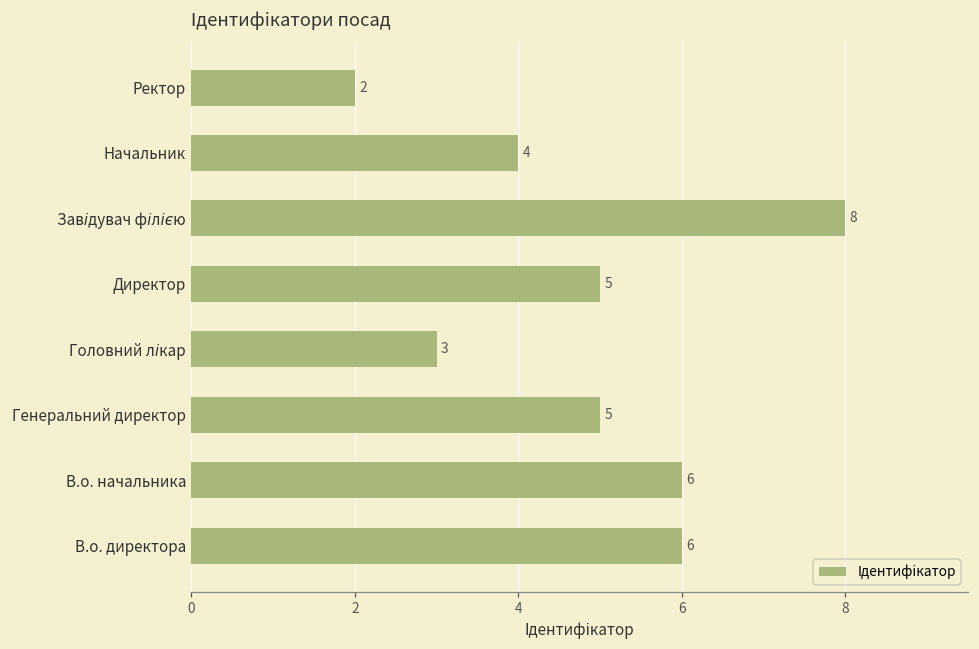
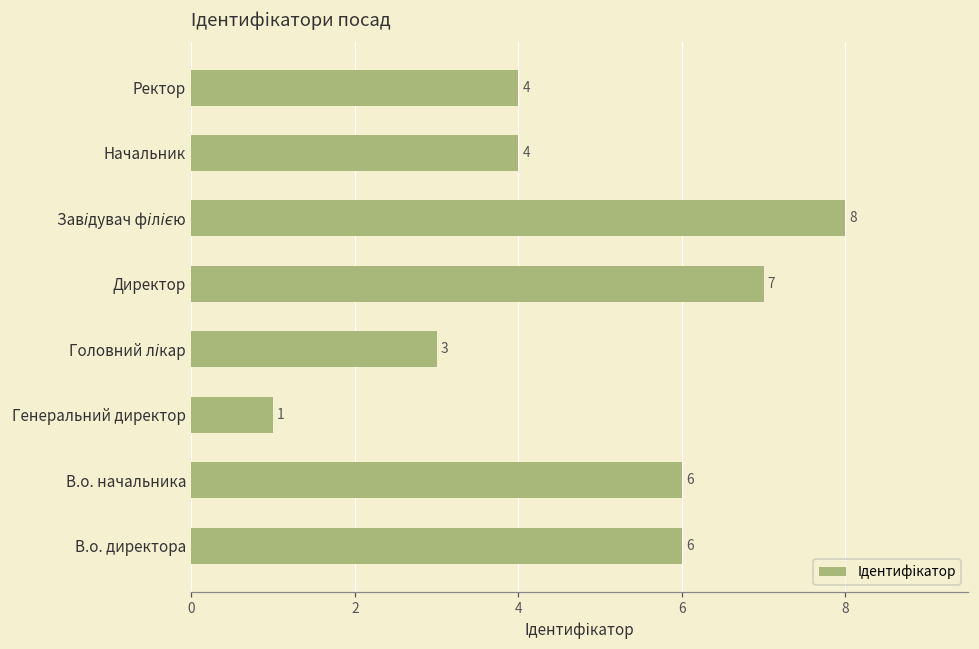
Ректор: 2 -> 4
Директор: 5 -> 7
Генеральний директор: 5 -> 1
